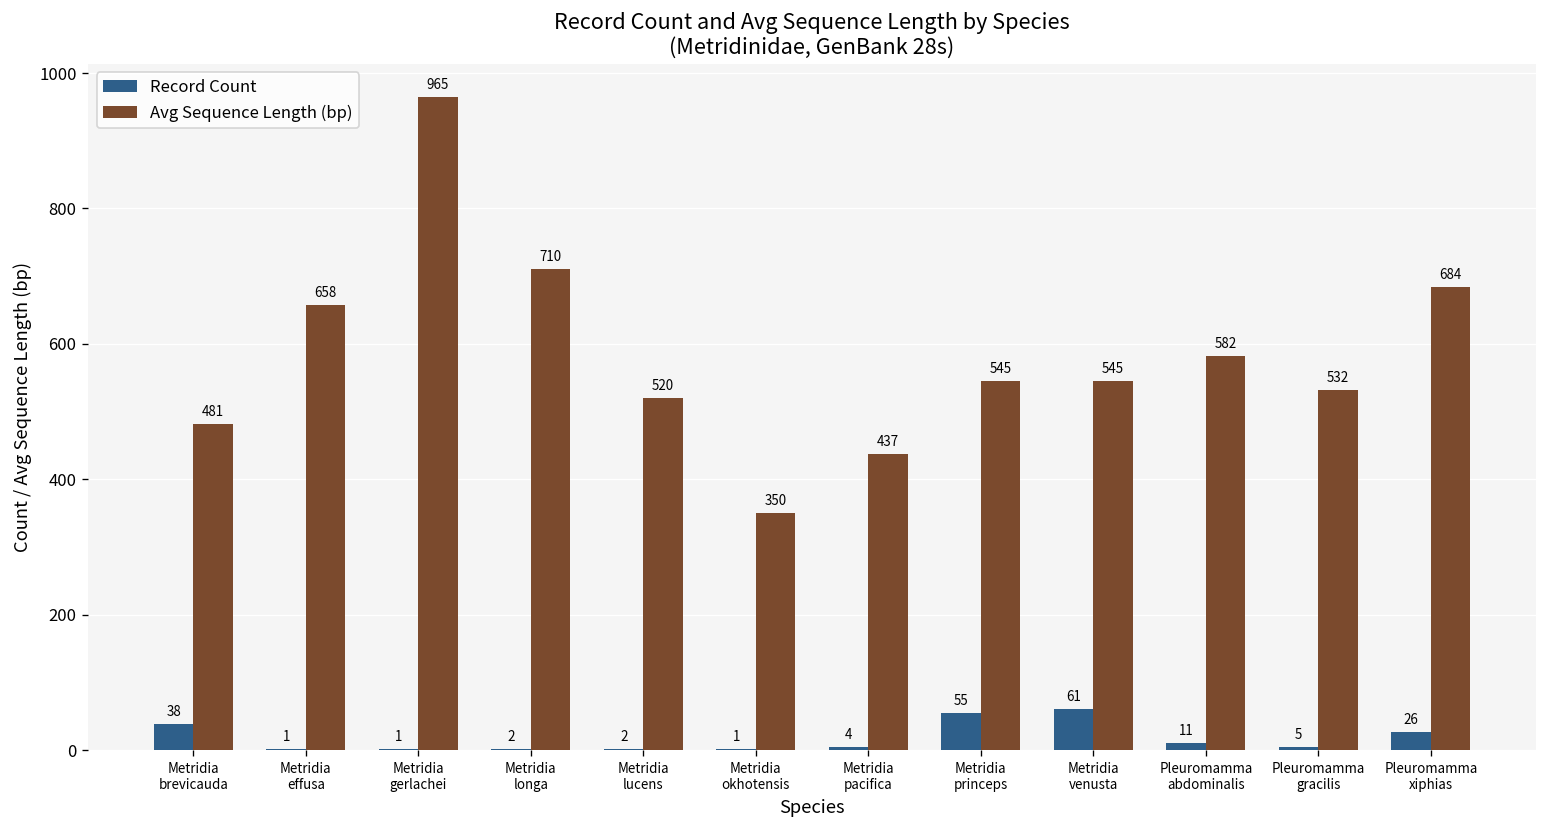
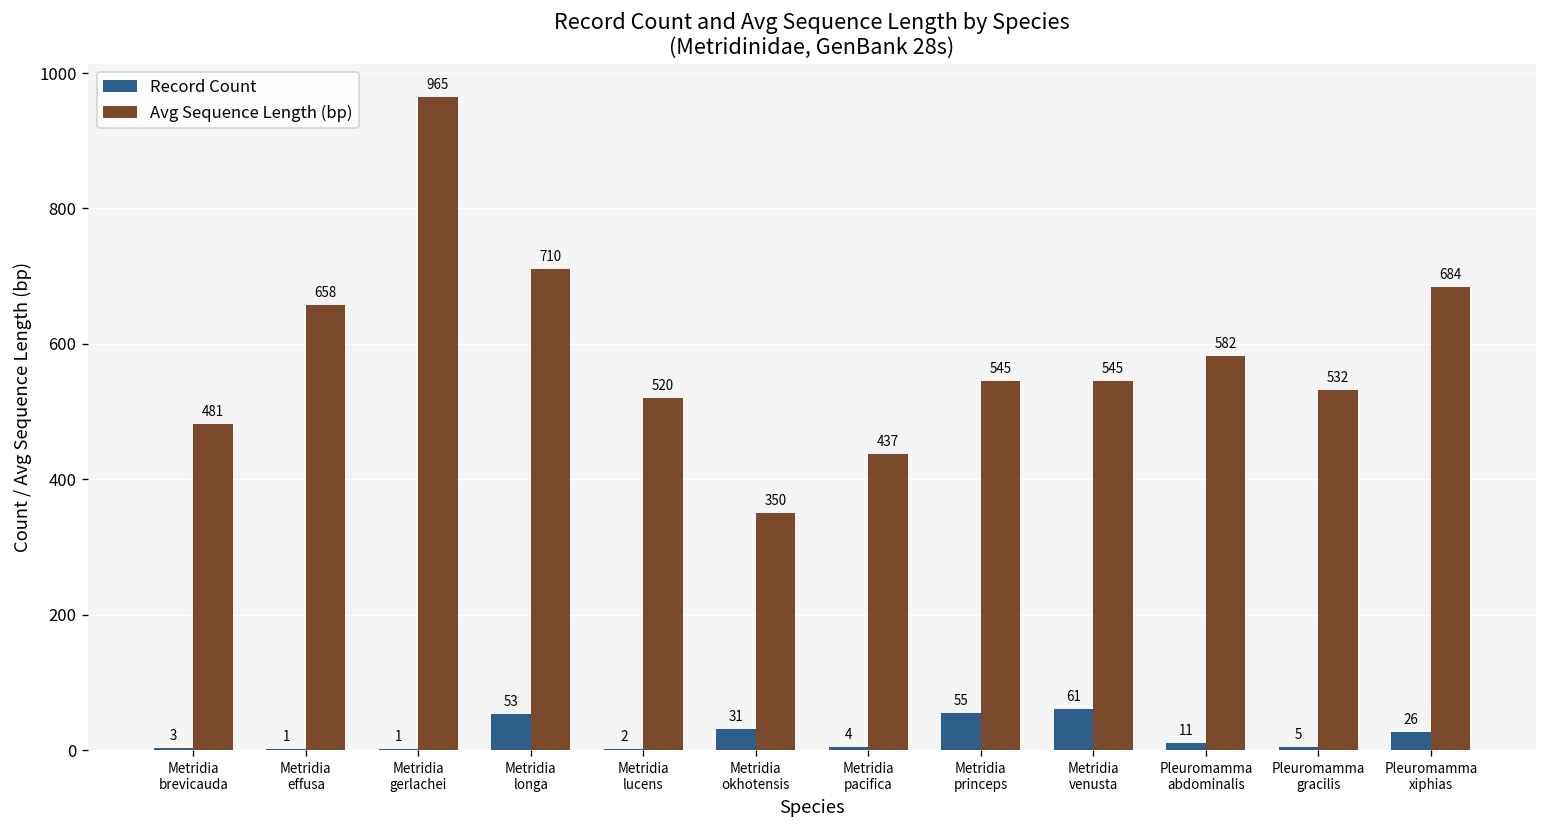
Record Count, Metridia brevicauda: 38 -> 3
Record Count, Metridia longa: 2 -> 53
Record Count, Metridia okhotensis: 1 -> 31
